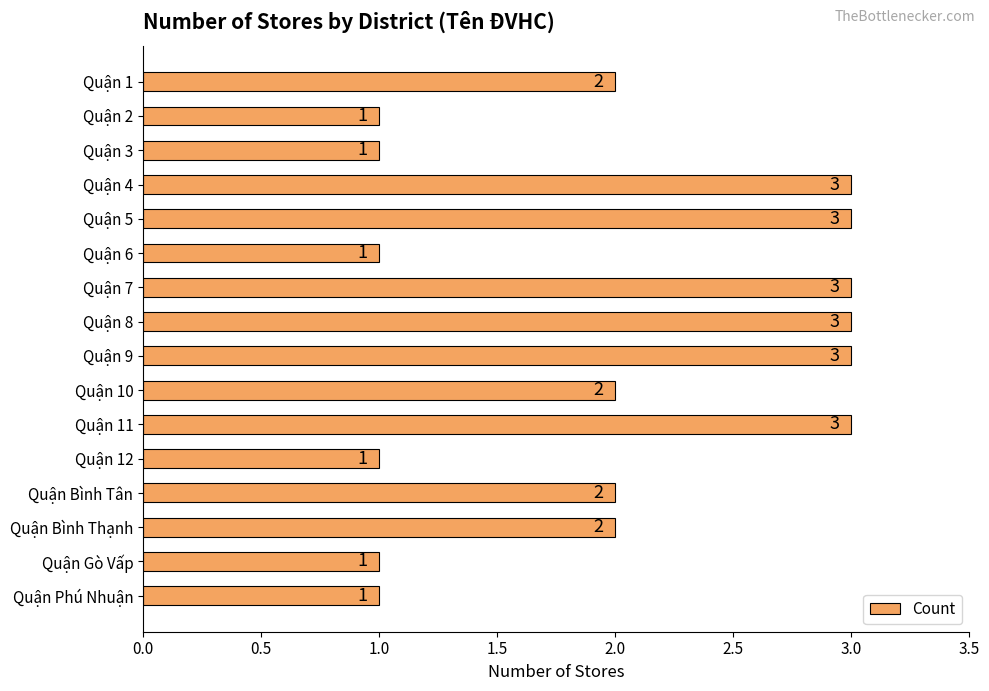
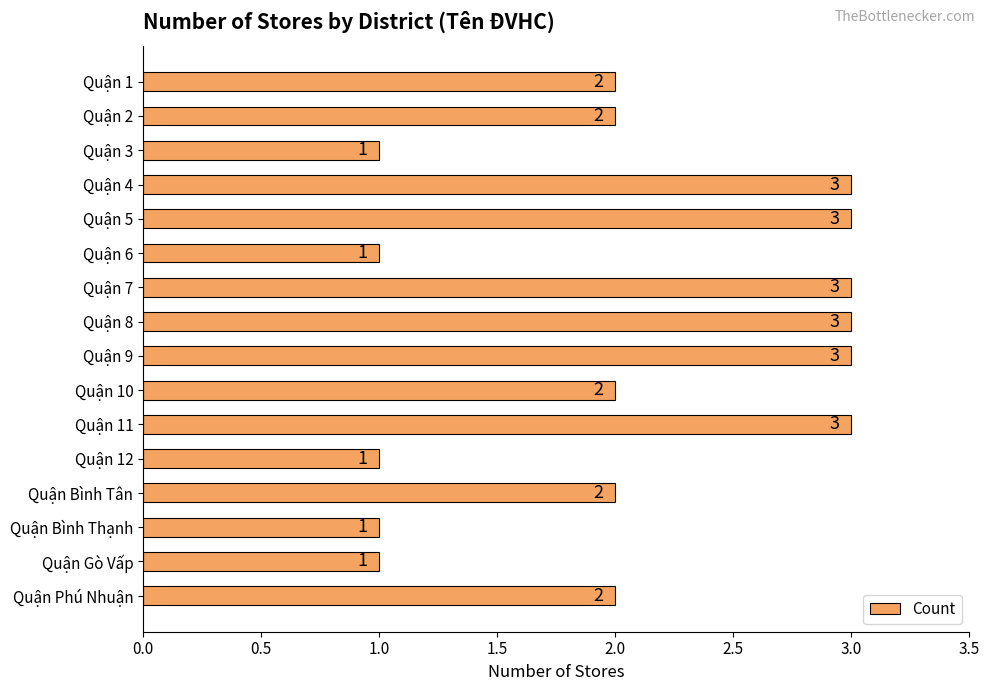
Quận 2: 1 -> 2
Quận Bình Thạnh: 2 -> 1
Quận Phú Nhuận: 1 -> 2
